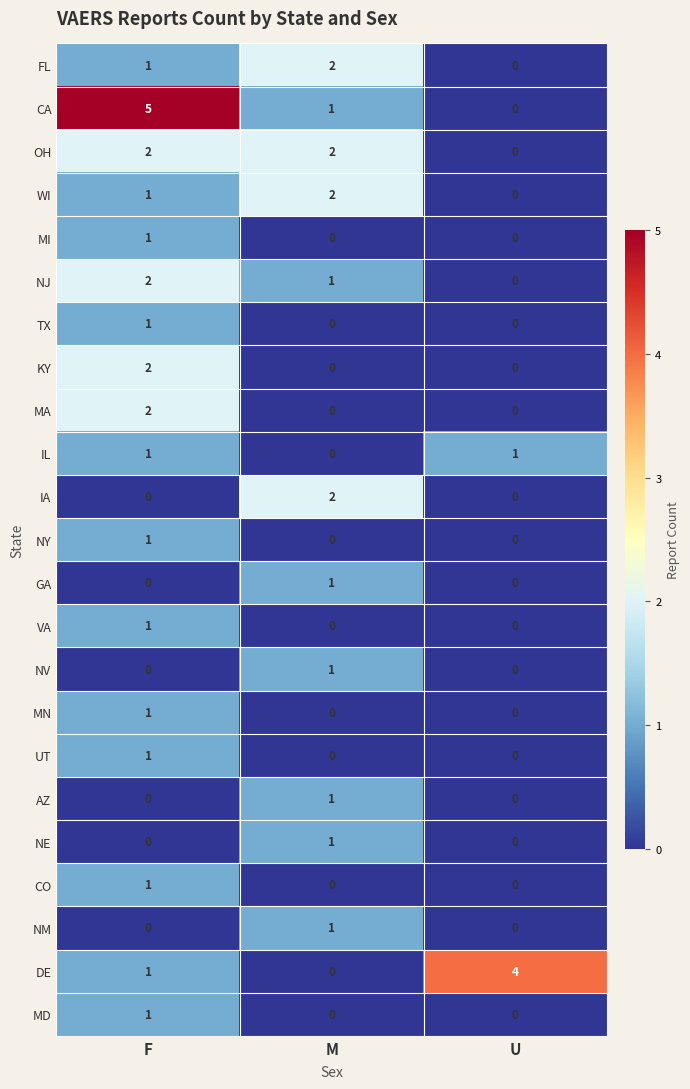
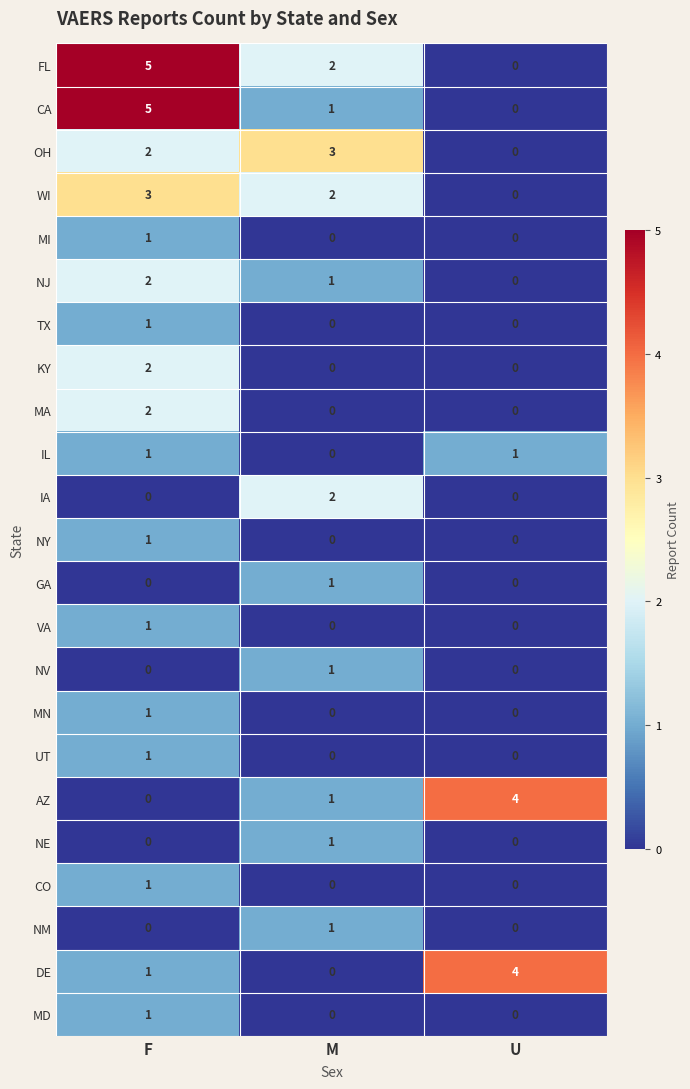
FL, F: 1 -> 5
OH, M: 2 -> 3
WI, F: 1 -> 3
AZ, U: 0 -> 4
